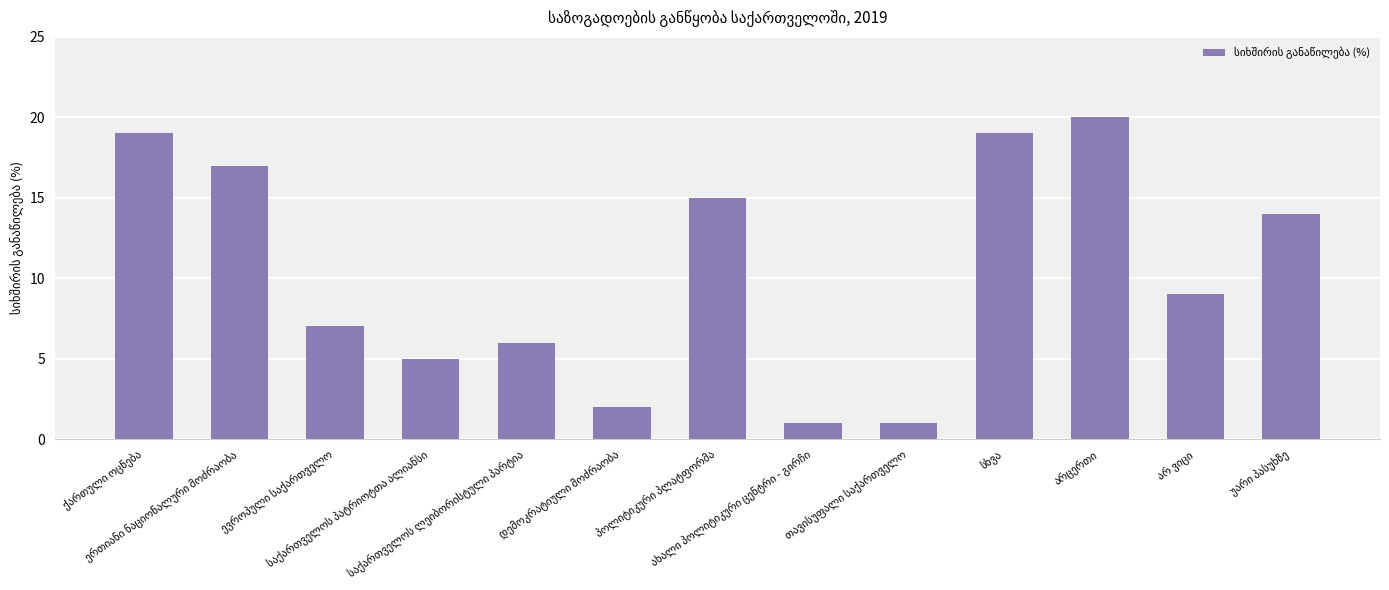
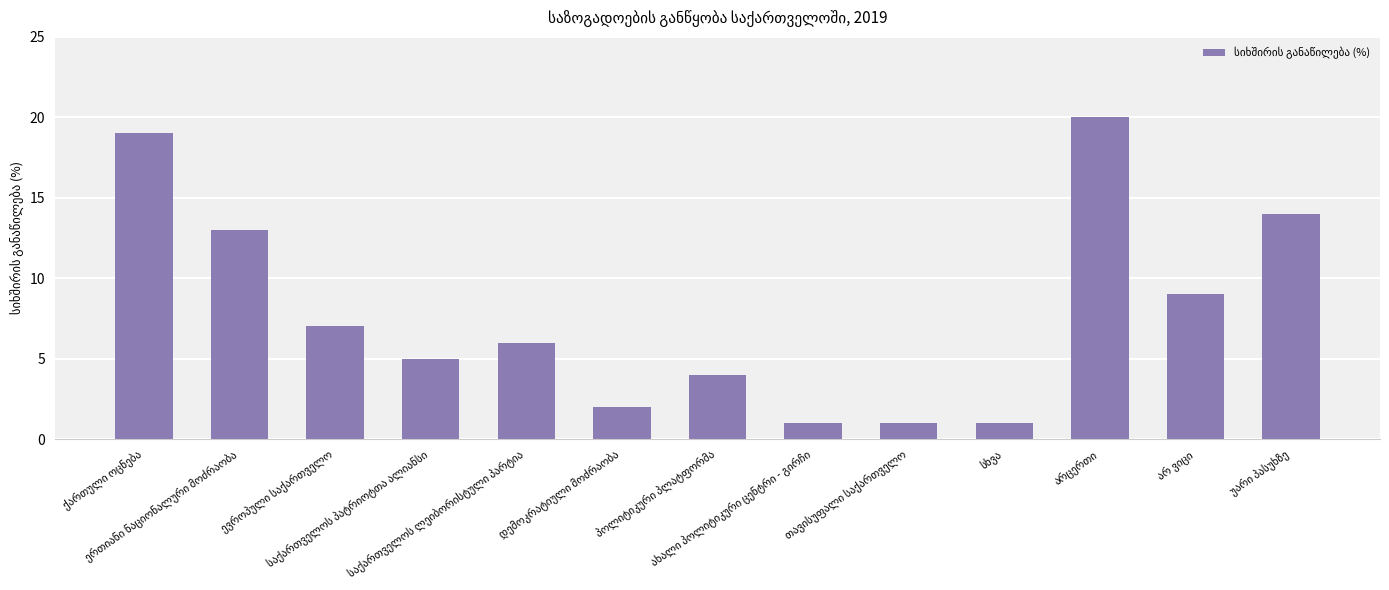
ერთიანი ნაციონალური მოძრაობა: 17 -> 13
პოლიტიკური პლატფორმა: 15 -> 4
სხვა: 19 -> 1
